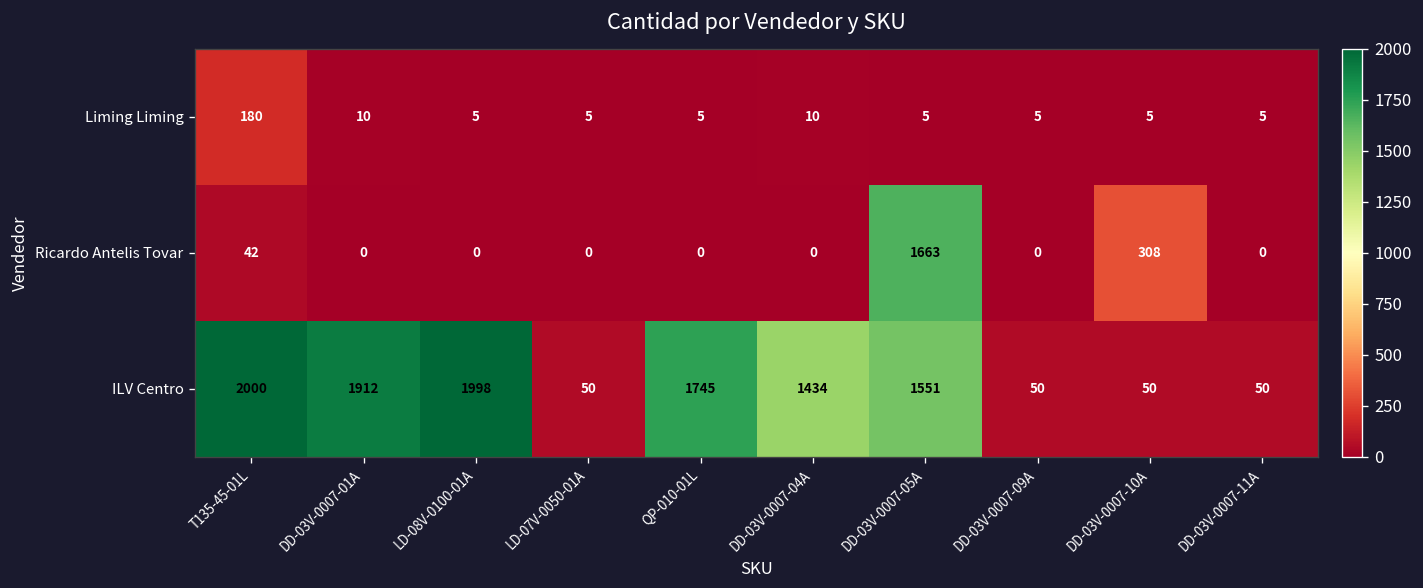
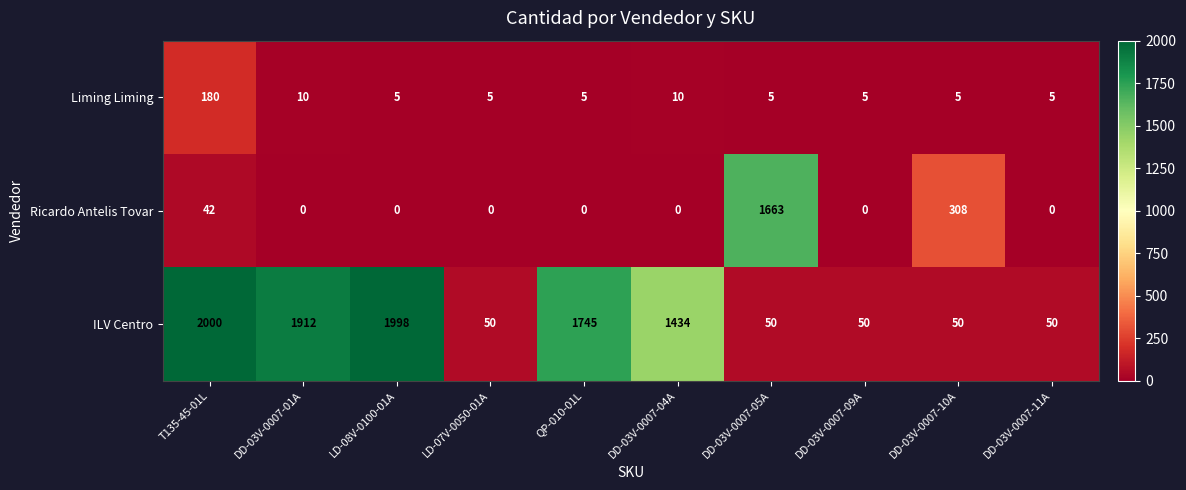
ILV Centro, DD-03V-0007-05A: 1551 -> 50
